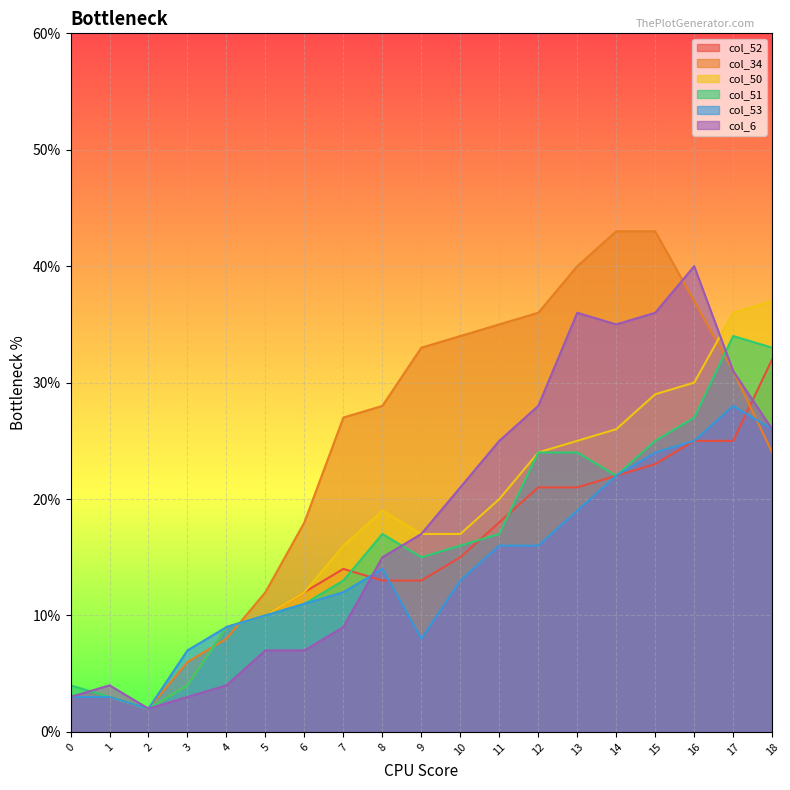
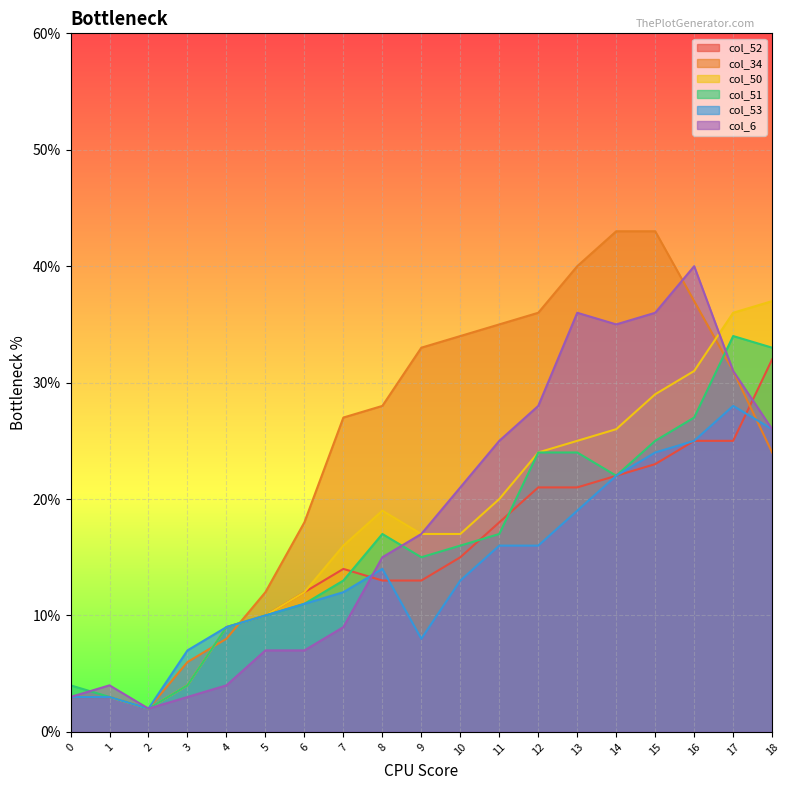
col_50, 16: 30% -> 31%
